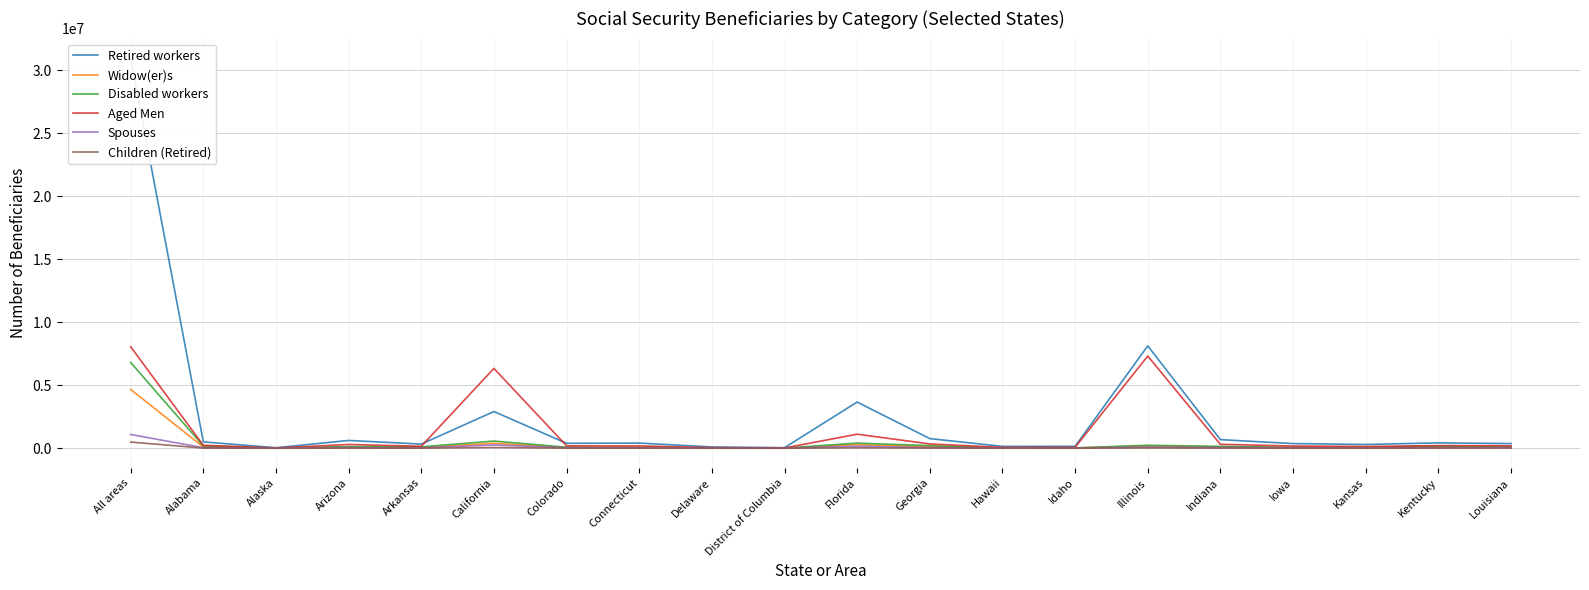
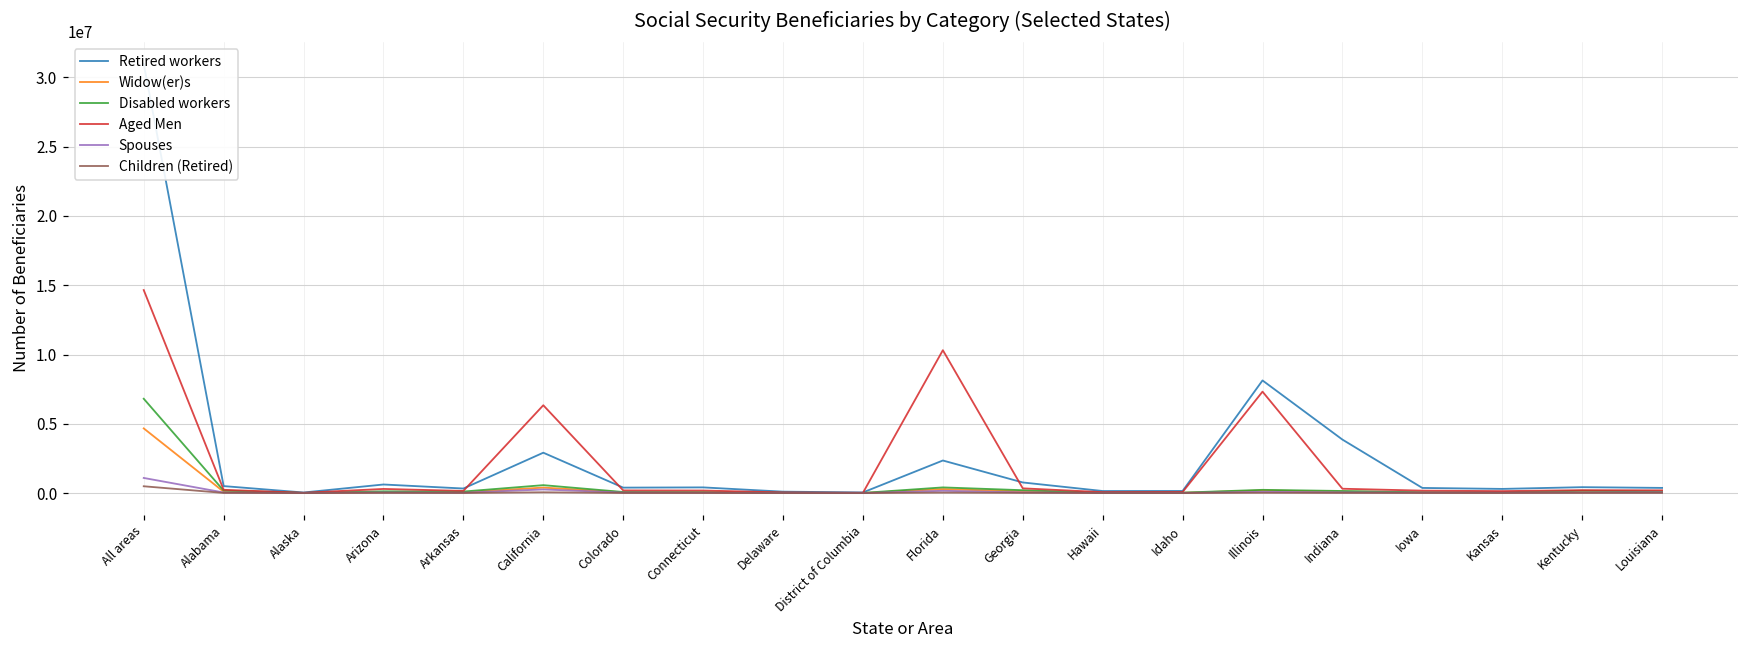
Aged Men, All areas: 8100000 -> 14700000
Retired workers, Florida: 3700000 -> 2300000
Aged Men, Florida: 1100000 -> 10300000
Retired workers, Indiana: 700000 -> 3900000
